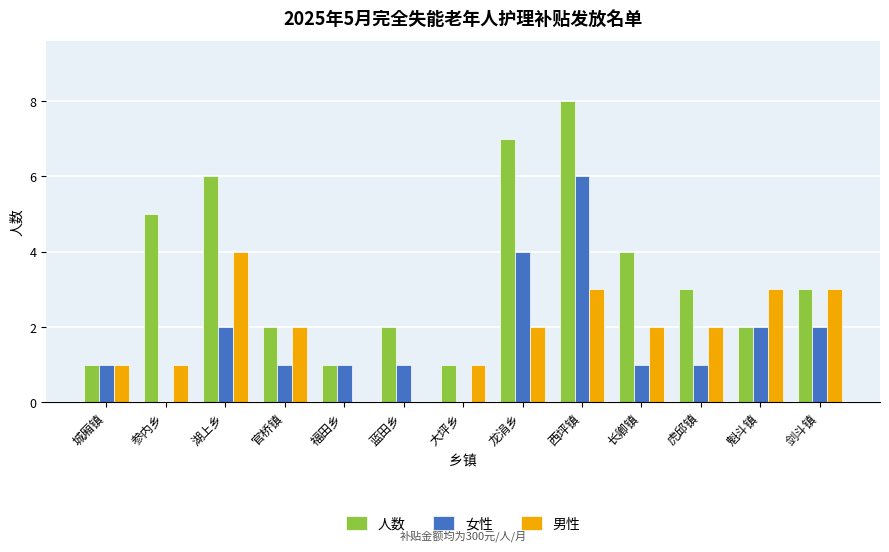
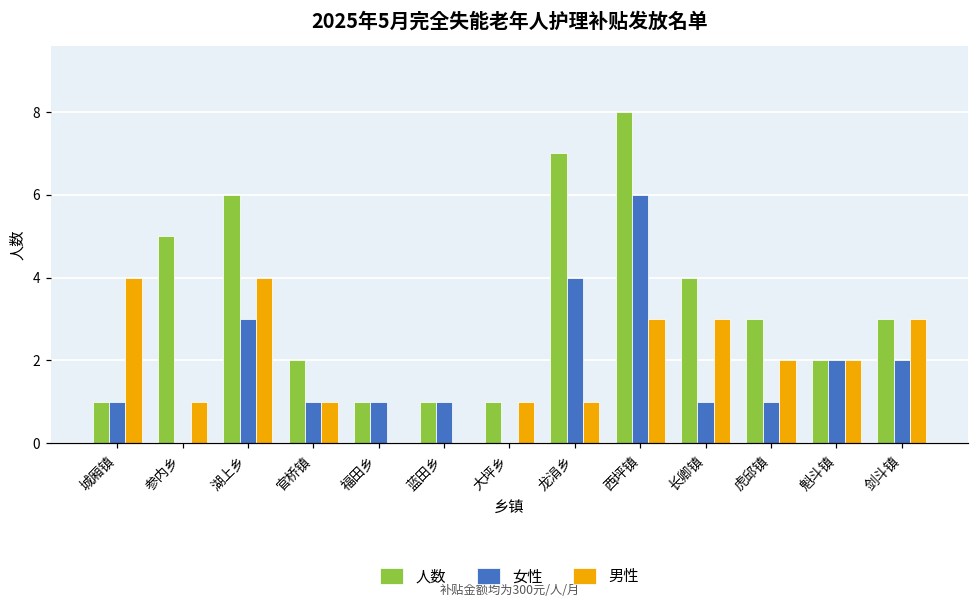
男性, 城厢镇: 1 -> 4
女性, 湖上乡: 2 -> 3
男性, 官桥镇: 2 -> 1
人数, 蓝田乡: 2 -> 1
男性, 龙涓乡: 2 -> 1
男性, 长卿镇: 2 -> 3
男性, 魁斗镇: 3 -> 2
